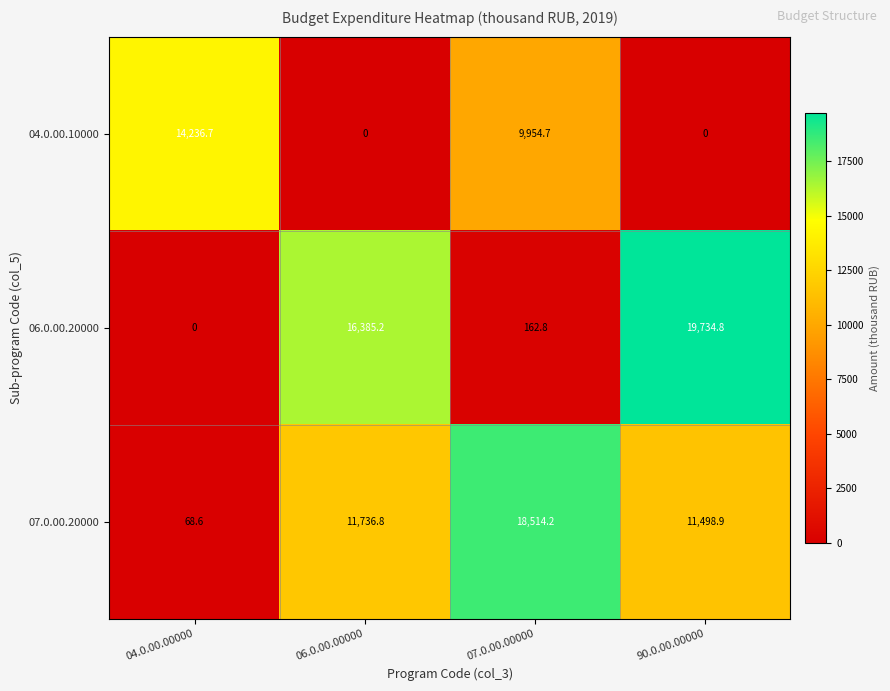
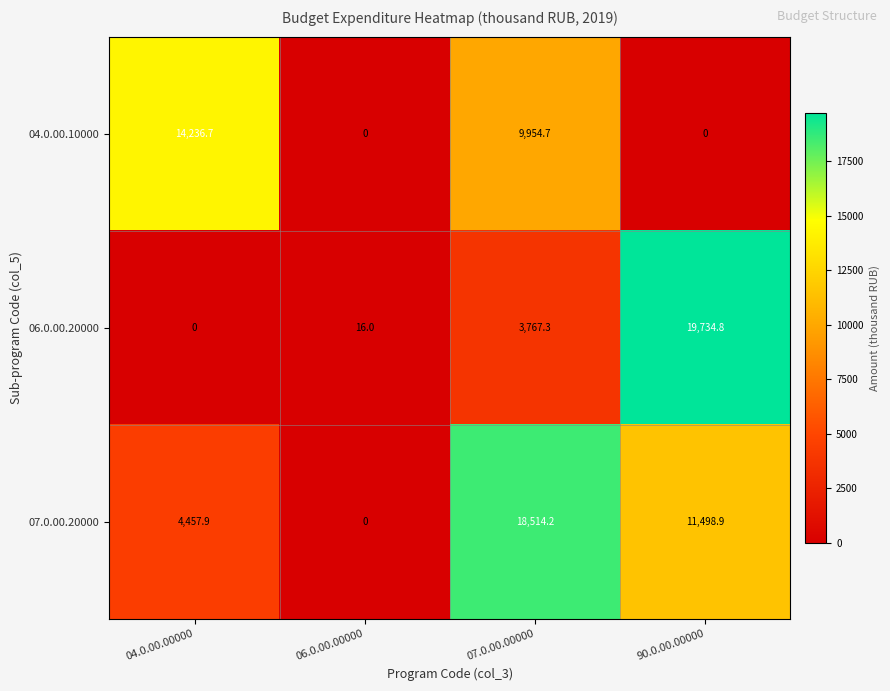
06.0.00.20000, 06.0.00.00000: 16,385.2 -> 16.0
06.0.00.20000, 07.0.00.00000: 162.8 -> 3,767.3
07.0.00.20000, 04.0.00.00000: 68.6 -> 4,457.9
07.0.00.20000, 06.0.00.00000: 11,736.8 -> 0
